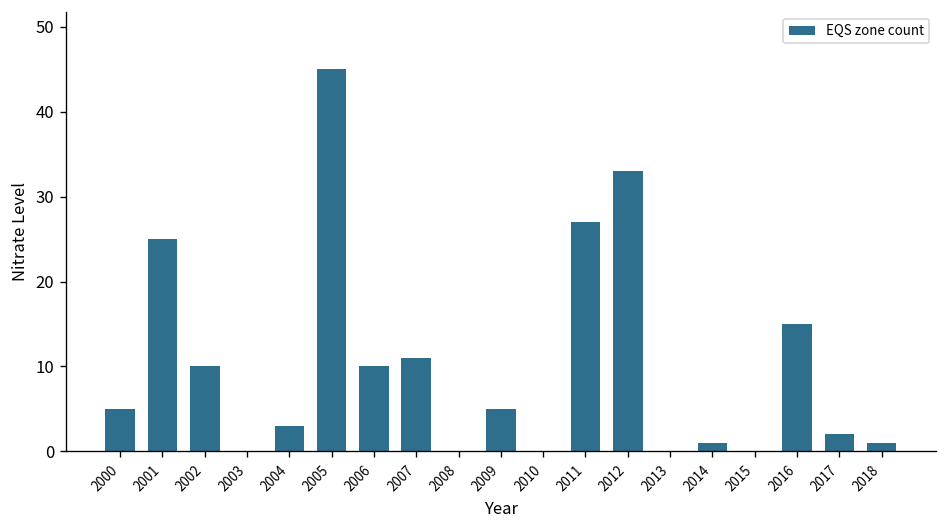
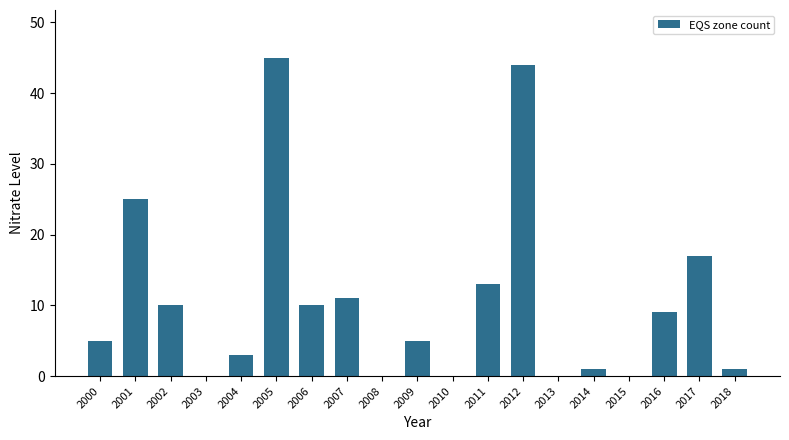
2011: 27 -> 13
2012: 33 -> 44
2016: 15 -> 9
2017: 2 -> 17
